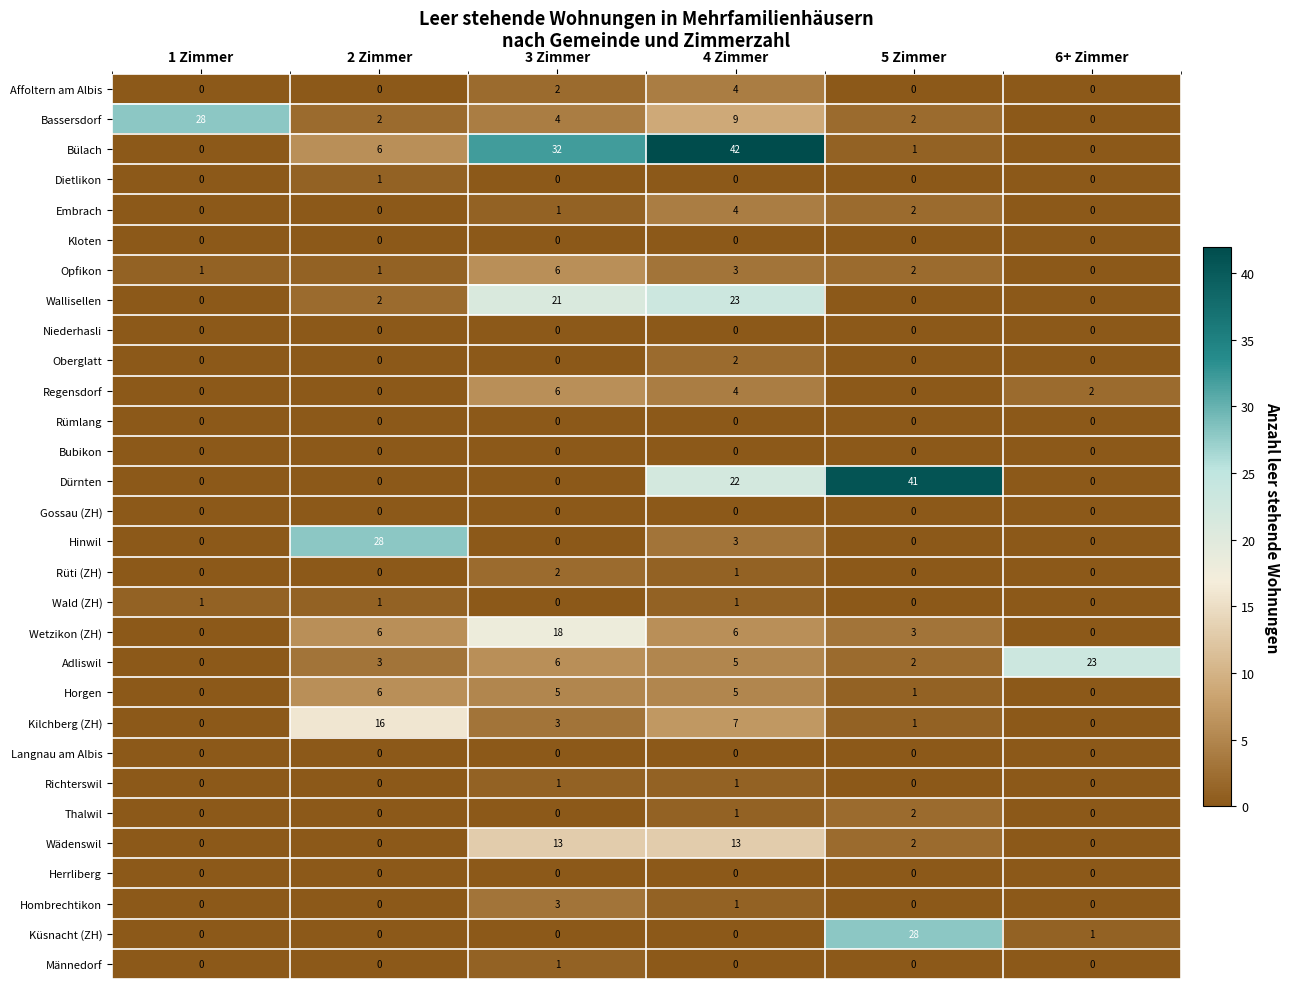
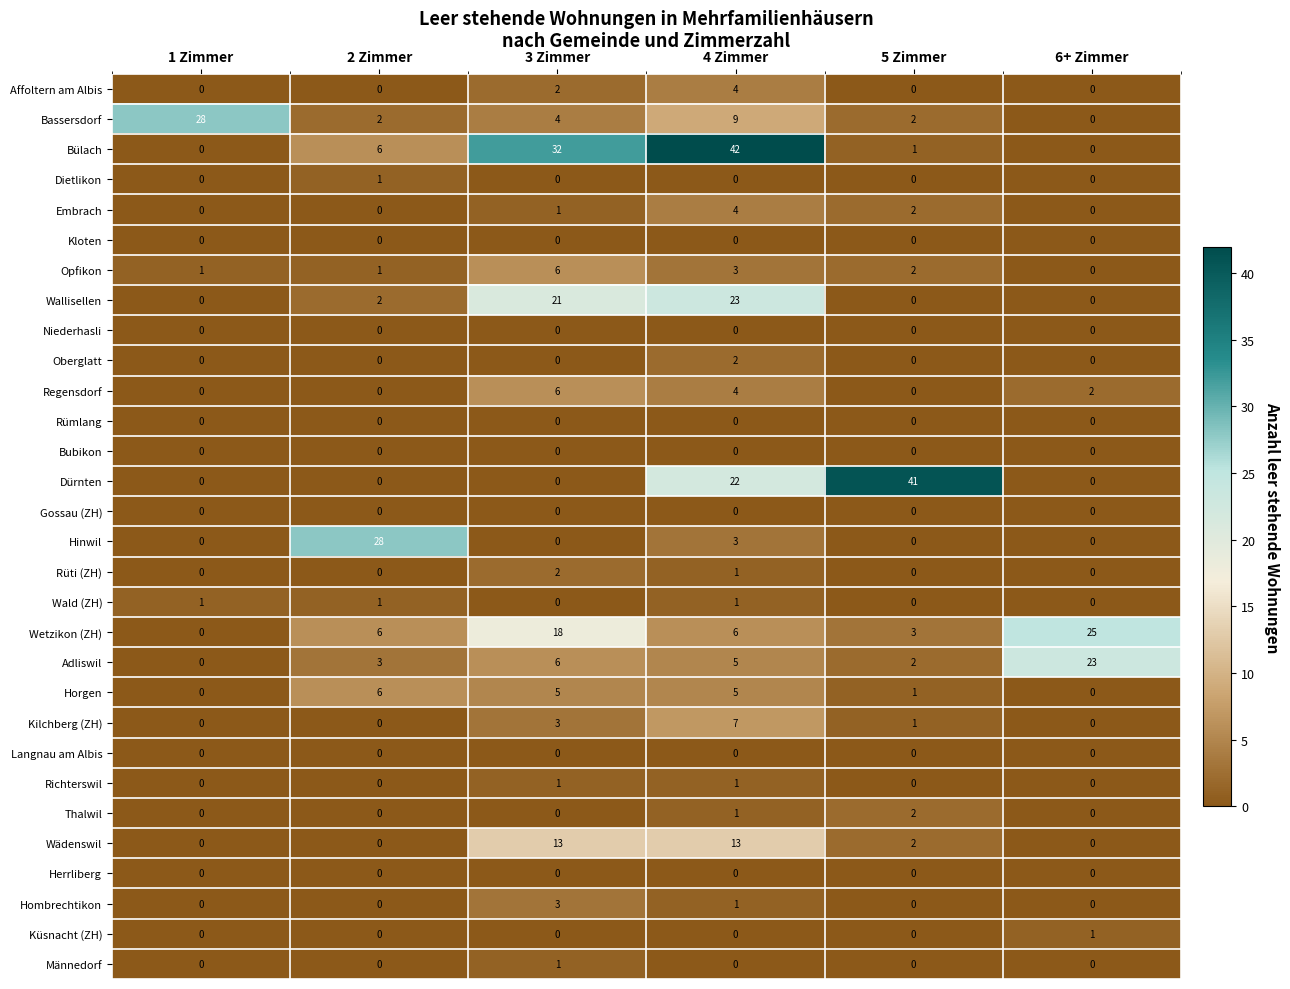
Wetzikon (ZH), 6+ Zimmer: 0 -> 25
Kilchberg (ZH), 2 Zimmer: 16 -> 0
Küsnacht (ZH), 5 Zimmer: 28 -> 0
